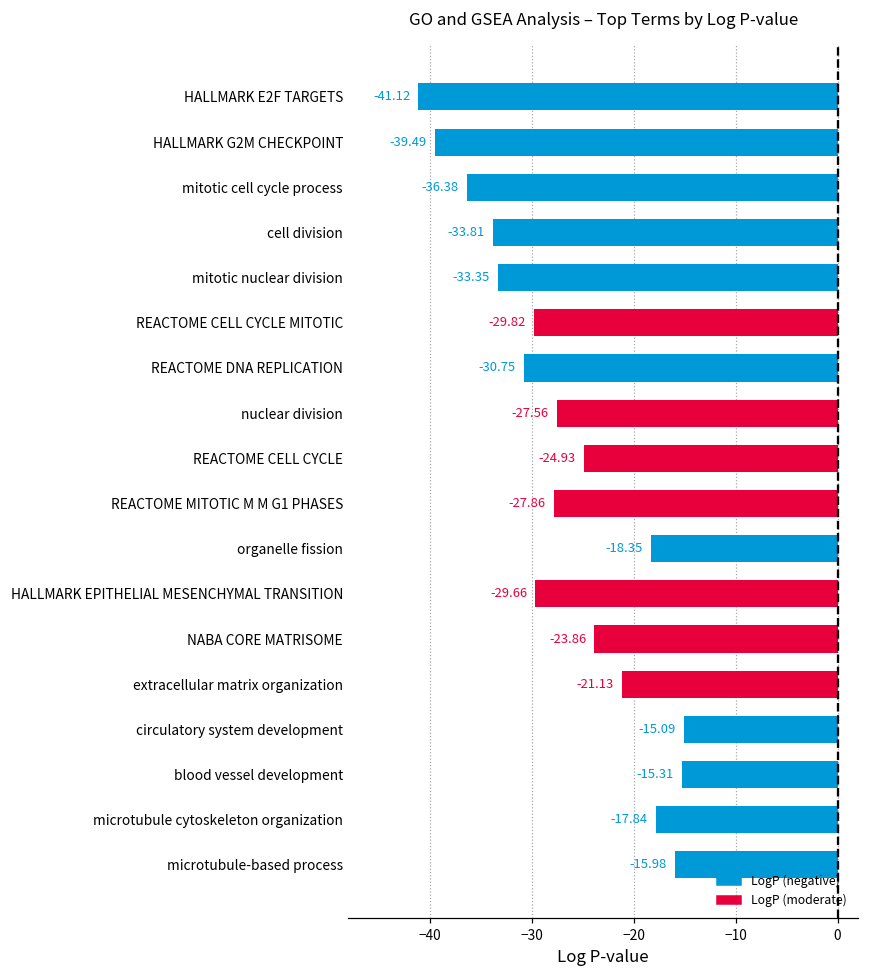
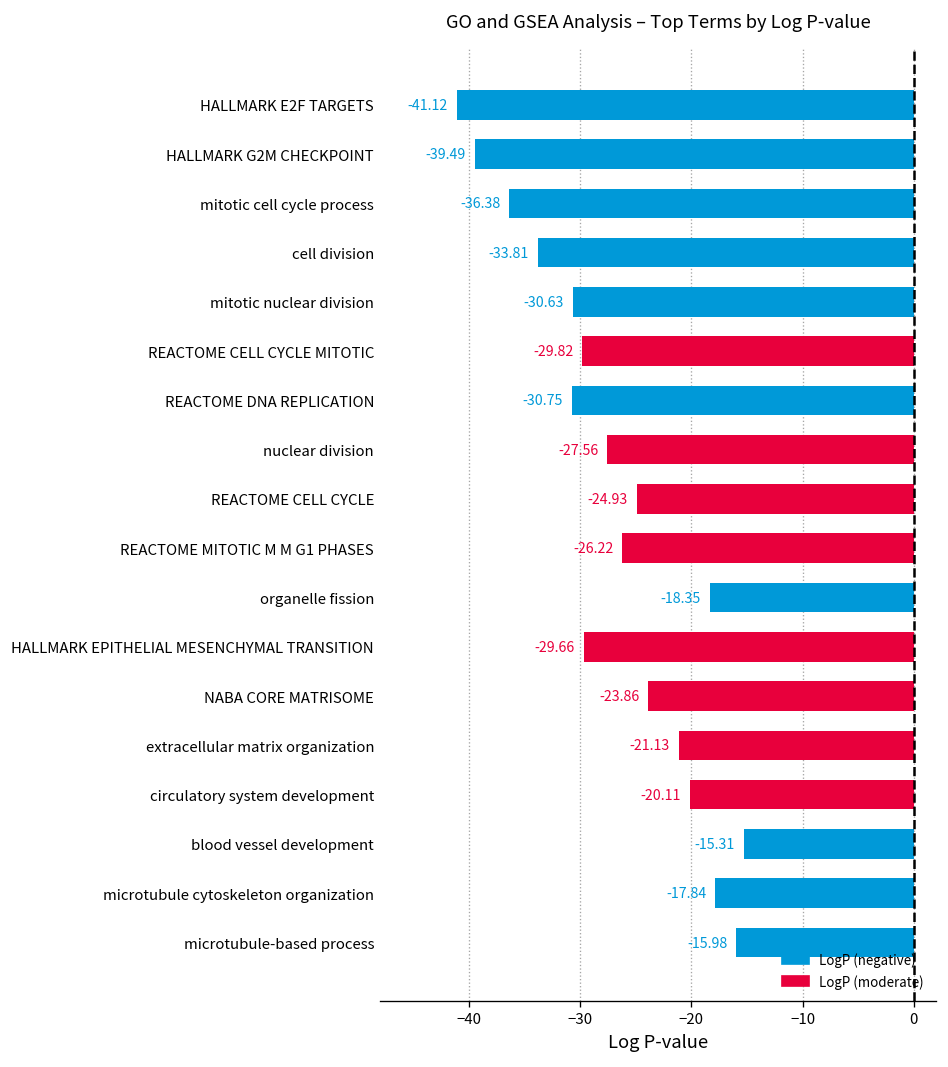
mitotic nuclear division: -33.35 -> -30.63
REACTOME MITOTIC M M G1 PHASES: -27.86 -> -26.22
circulatory system development: -15.09 -> -20.11
